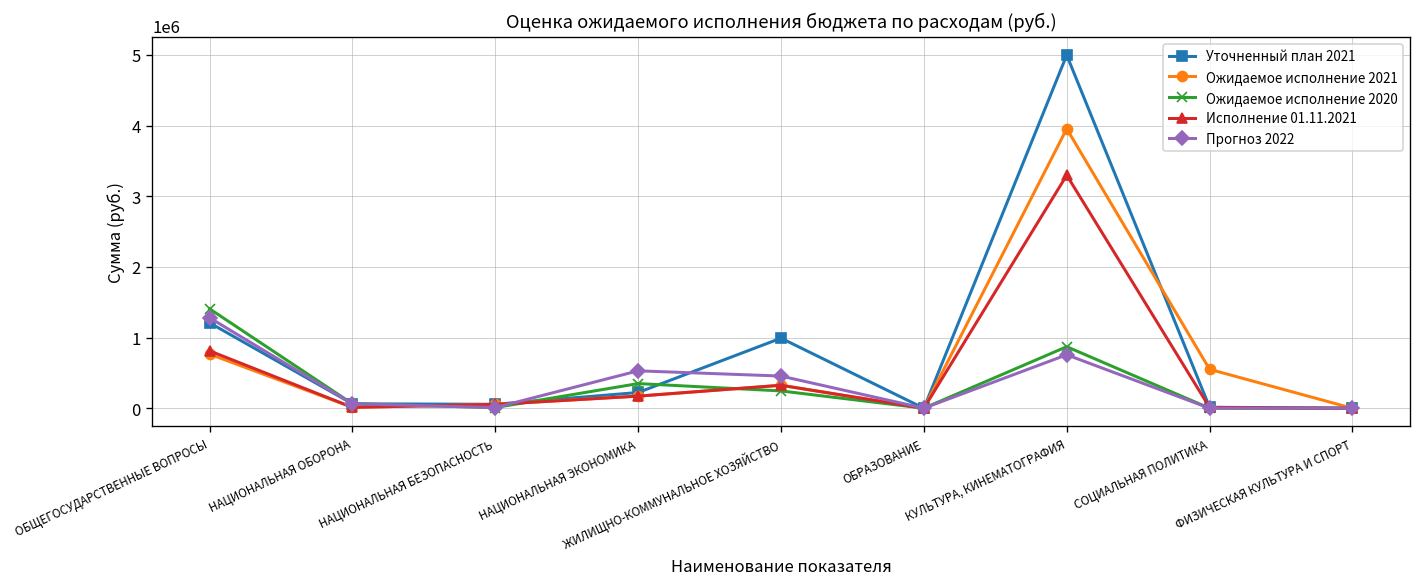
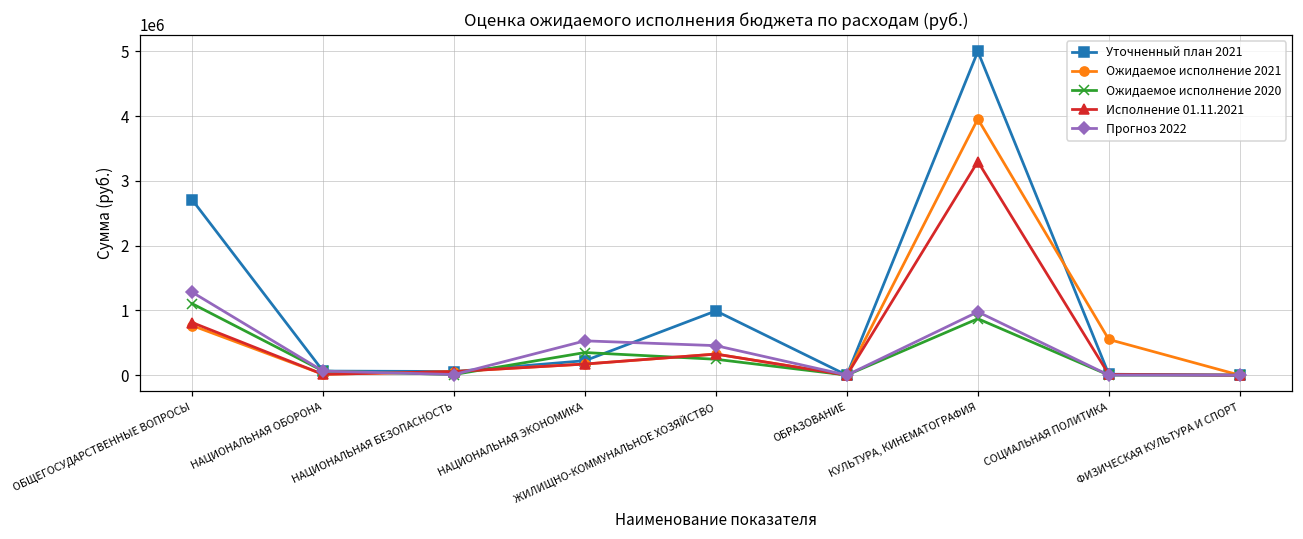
Уточненный план 2021, ОБЩЕГОСУДАРСТВЕННЫЕ ВОПРОСЫ: 1200000 -> 2700000
Ожидаемое исполнение 2020, ОБЩЕГОСУДАРСТВЕННЫЕ ВОПРОСЫ: 1400000 -> 1100000
Прогноз 2022, КУЛЬТУРА, КИНЕМАТОГРАФИЯ: 800000 -> 1000000
